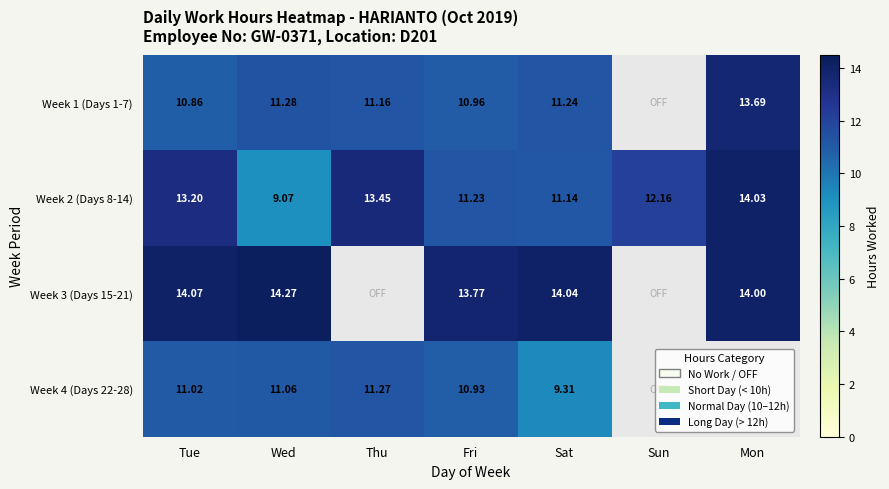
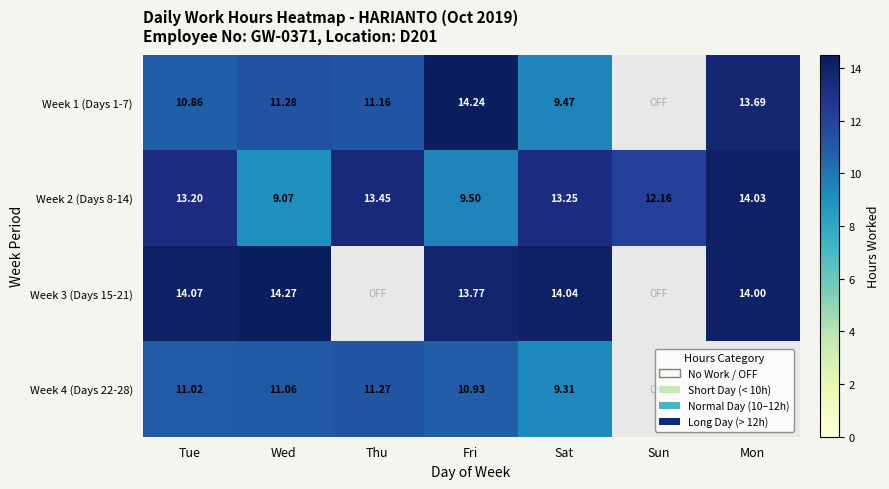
Week 1 (Days 1-7), Fri: 10.96 -> 14.24
Week 1 (Days 1-7), Sat: 11.24 -> 9.47
Week 2 (Days 8-14), Fri: 11.23 -> 9.50
Week 2 (Days 8-14), Sat: 11.14 -> 13.25
